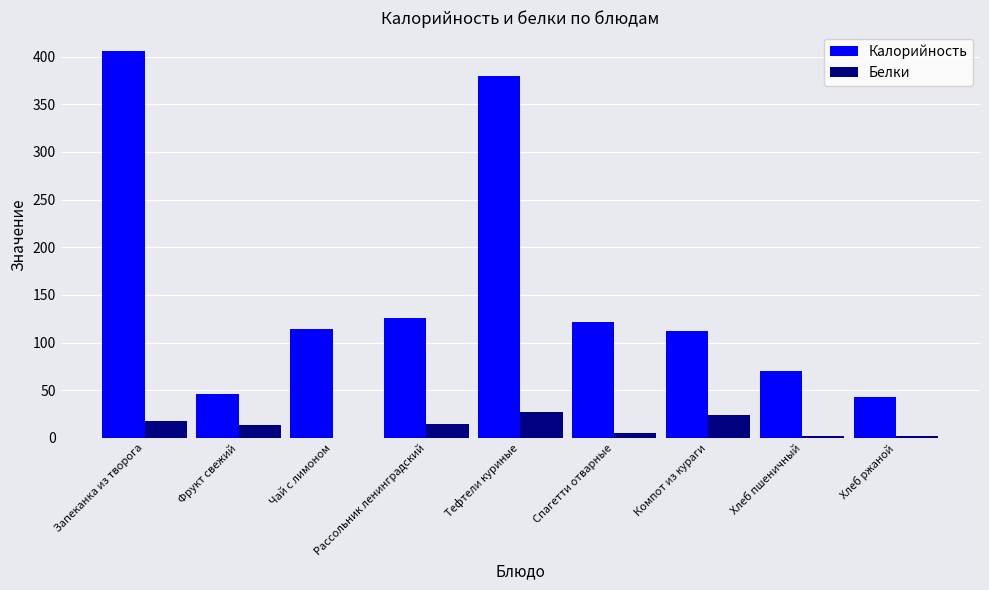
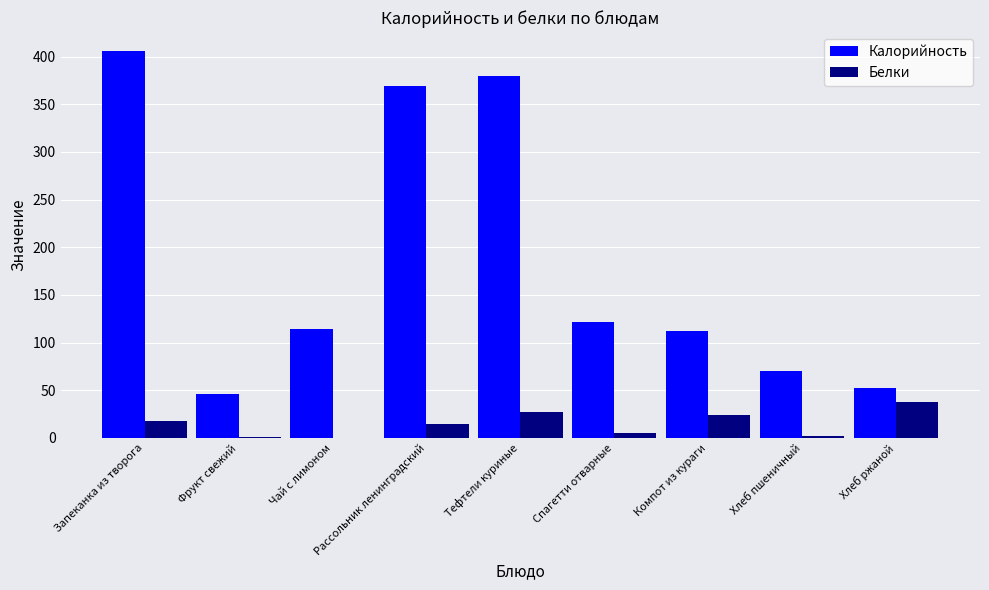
Белки, Фрукт свежий: 10 -> 0
Калорийность, Рассольник ленинградский: 130 -> 370
Калорийность, Хлеб ржаной: 40 -> 50
Белки, Хлеб ржаной: 0 -> 40
